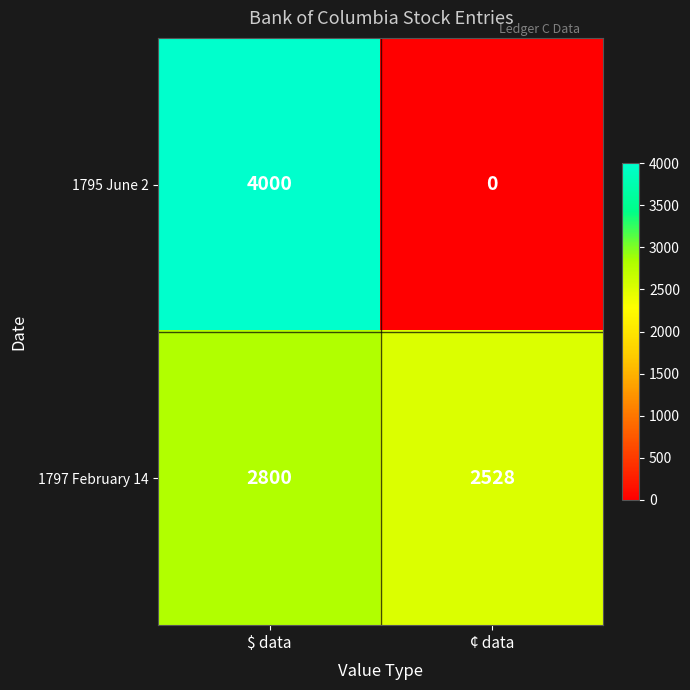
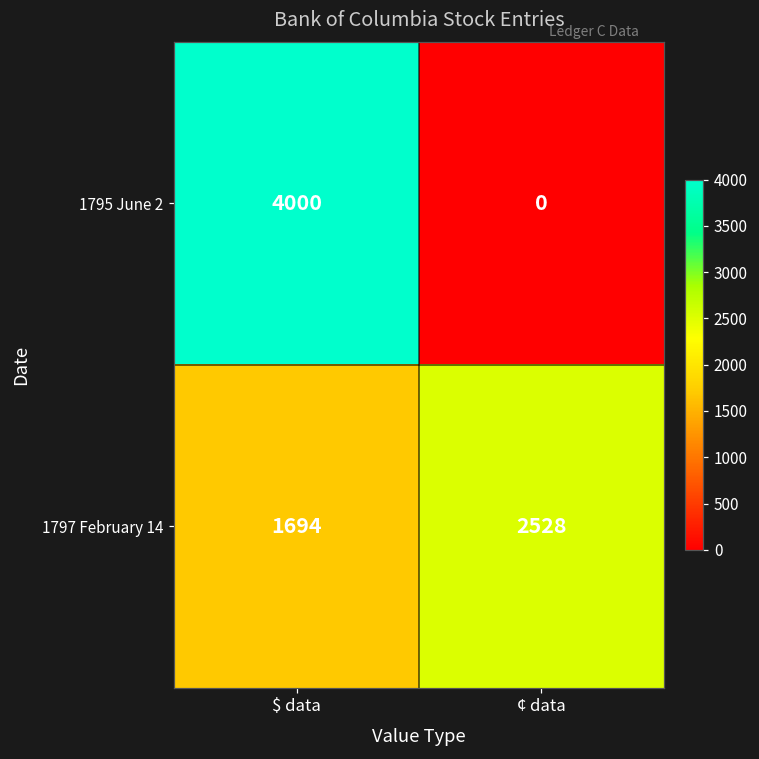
1797 February 14, $ data: 2800 -> 1694
